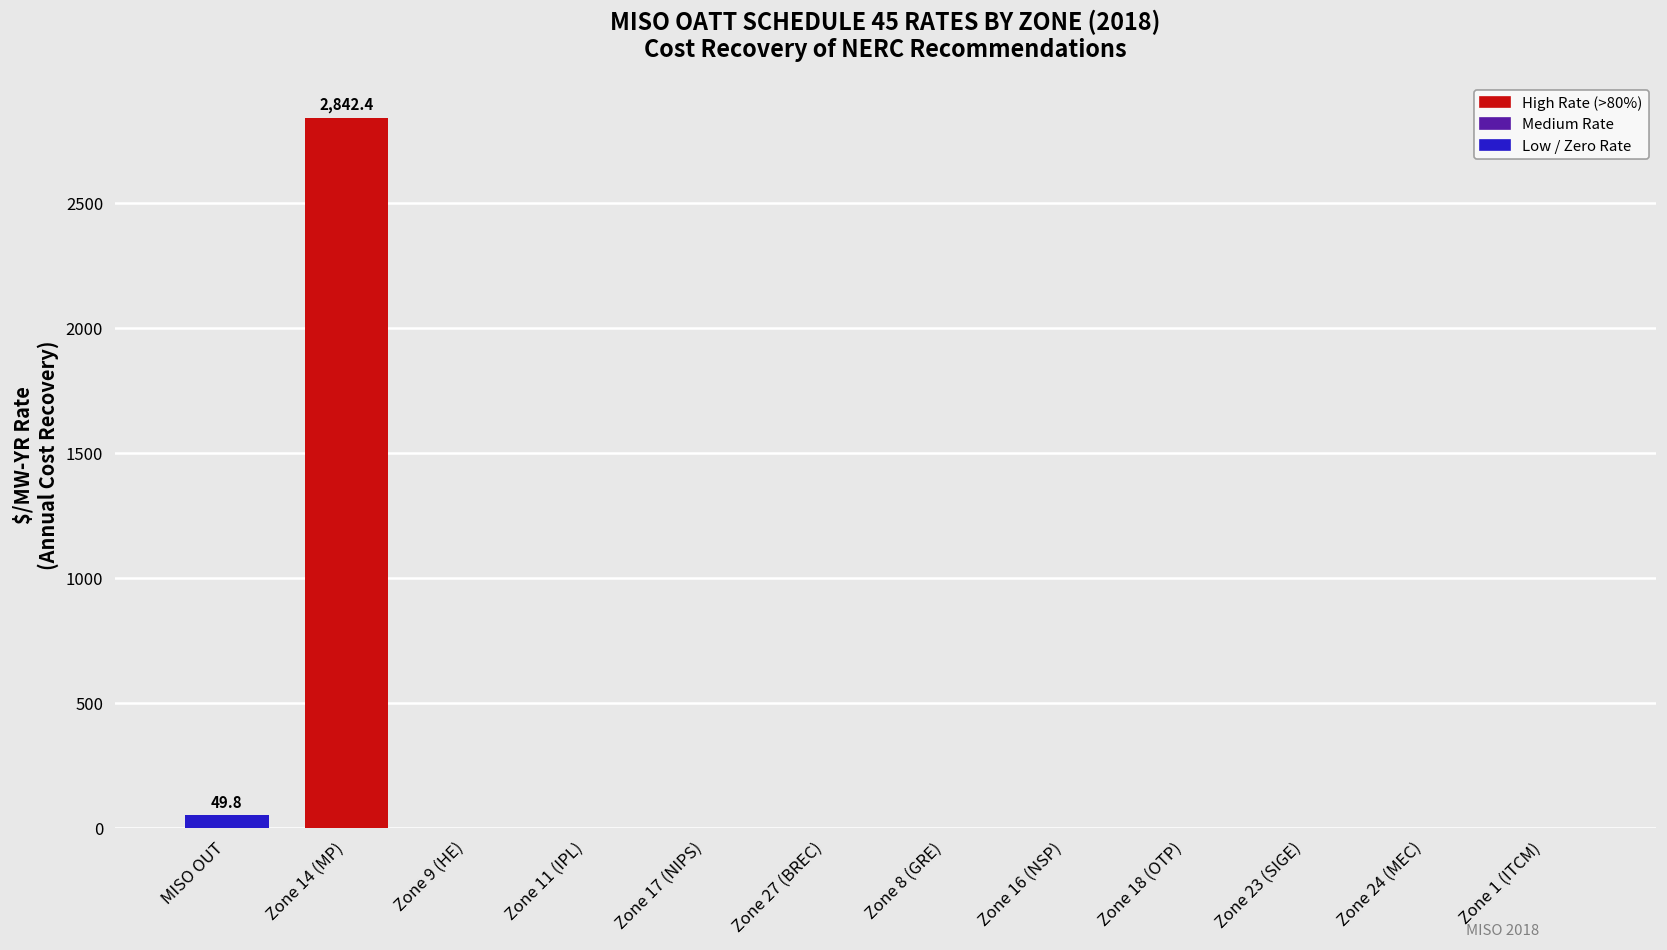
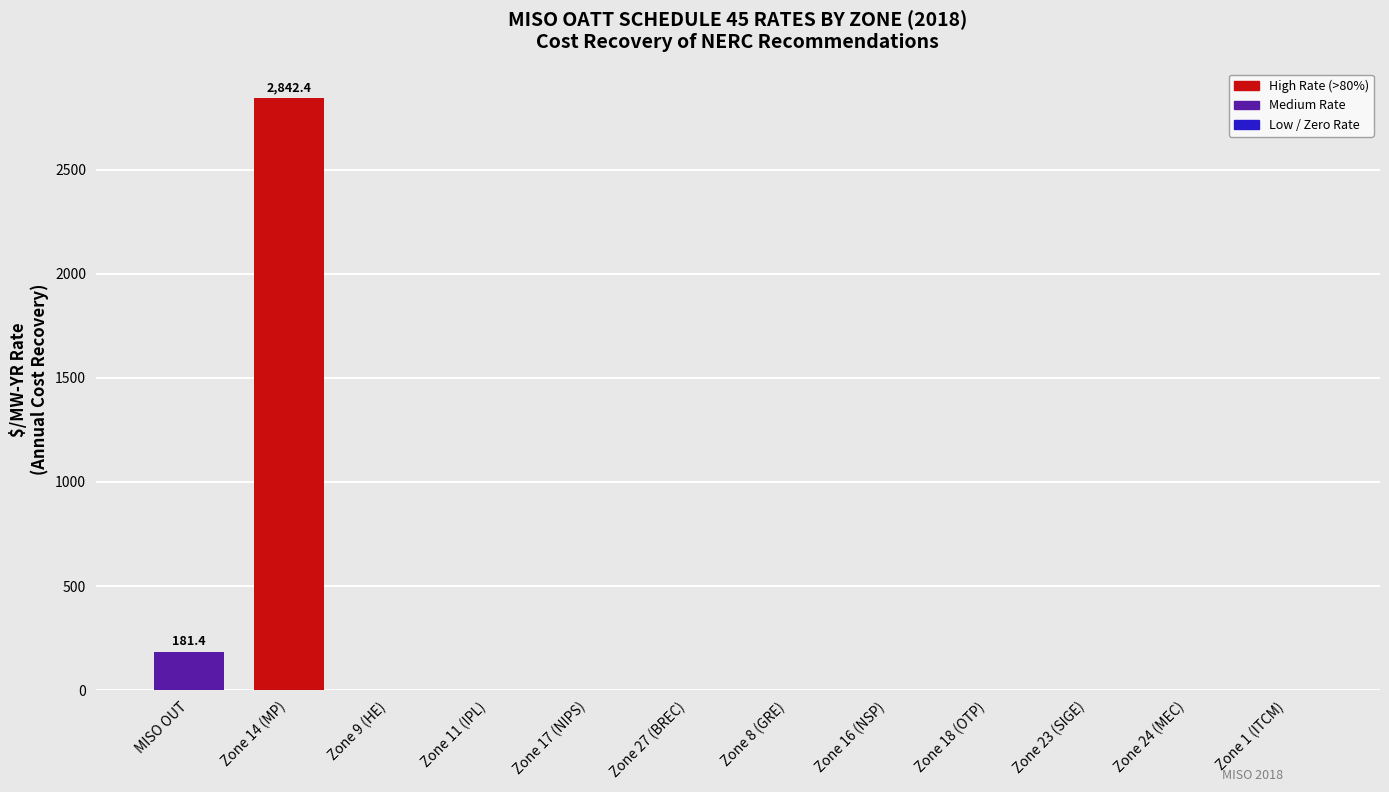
MISO OUT: 49.8 -> 181.4
